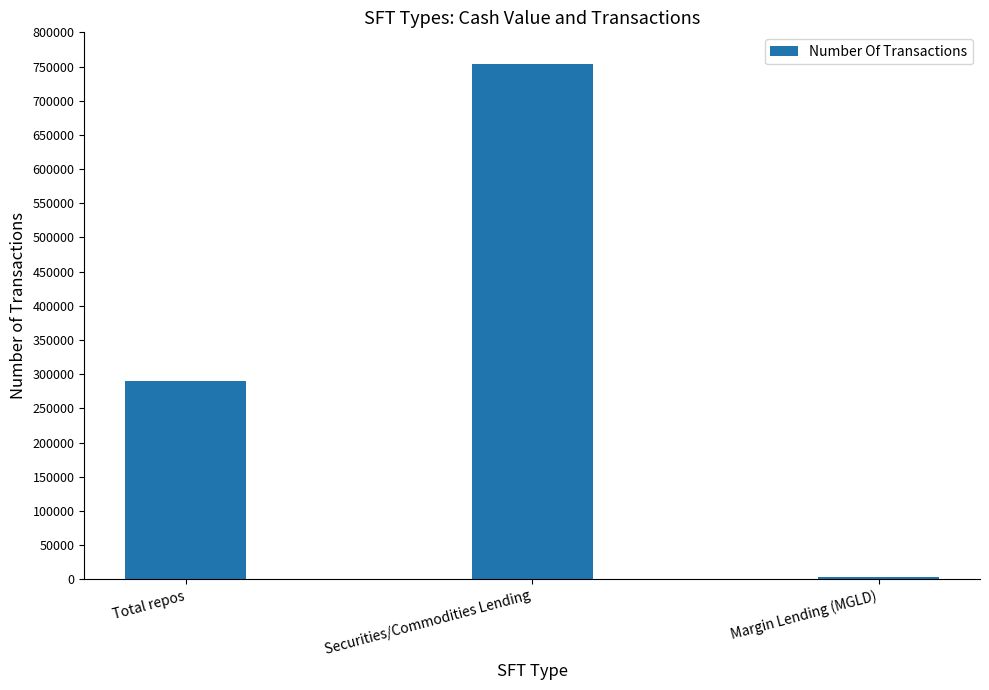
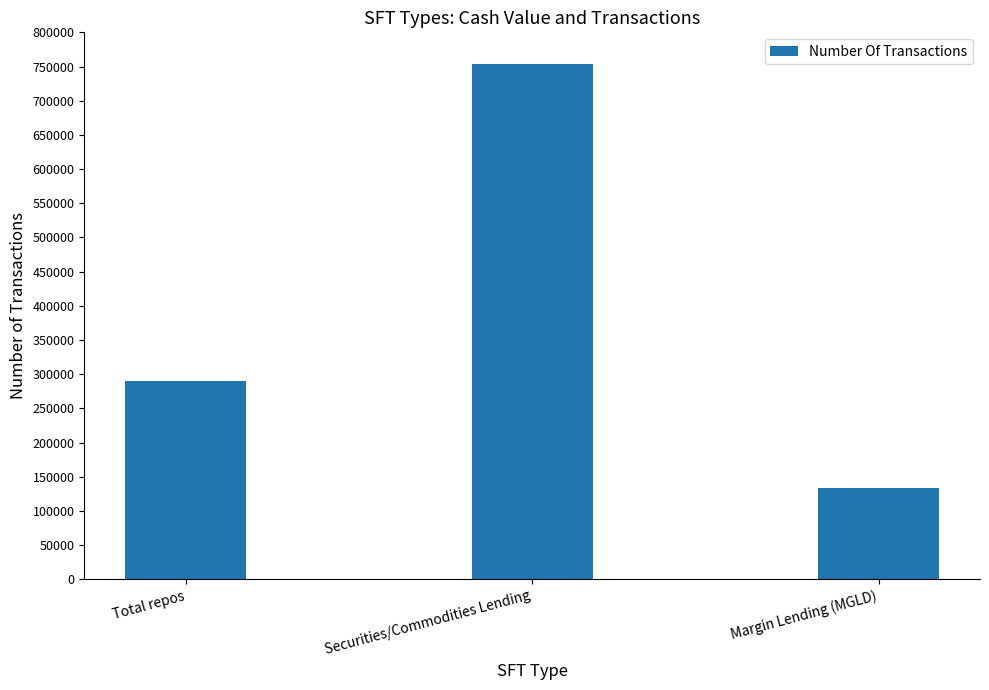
Margin Lending (MGLD): 0 -> 130000
